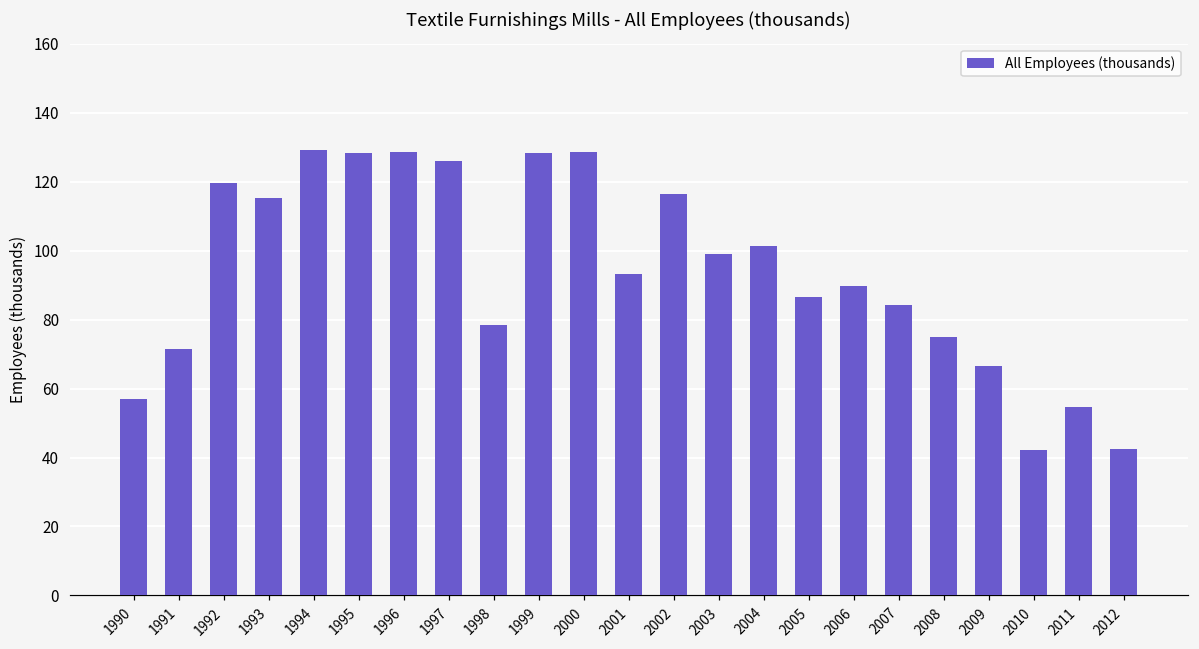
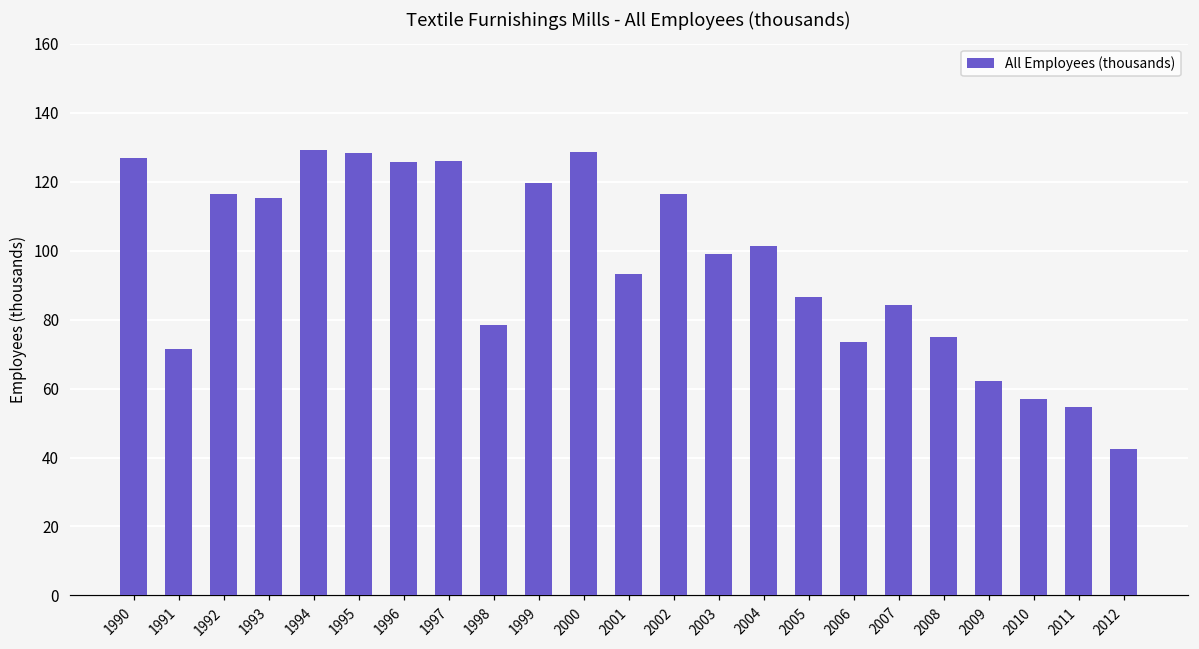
1990: 57 -> 127
1992: 120 -> 116
1996: 128 -> 126
1999: 128 -> 120
2006: 90 -> 74
2009: 66 -> 62
2010: 42 -> 57
